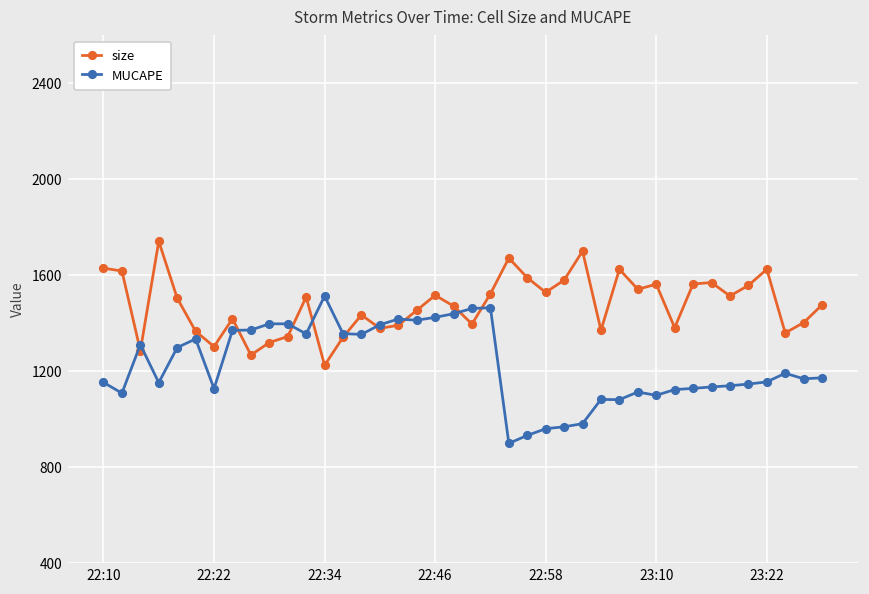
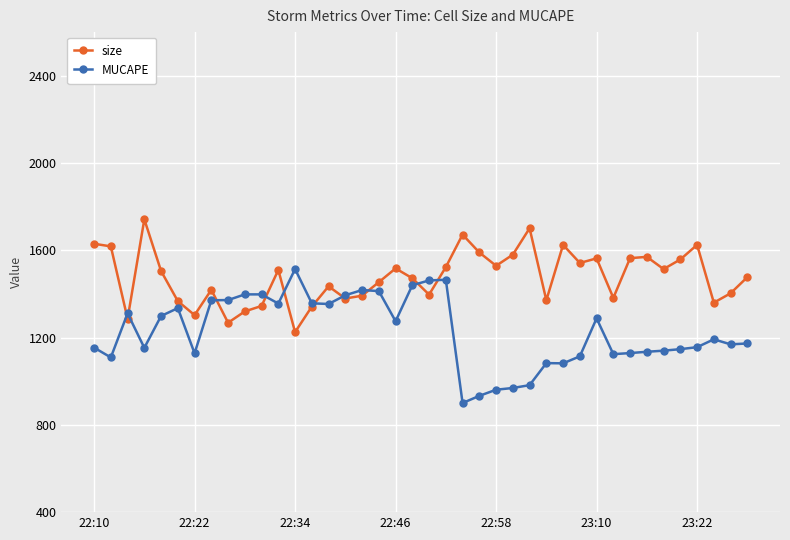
MUCAPE, 22:46: 1430 -> 1280
MUCAPE, 23:10: 1100 -> 1290
